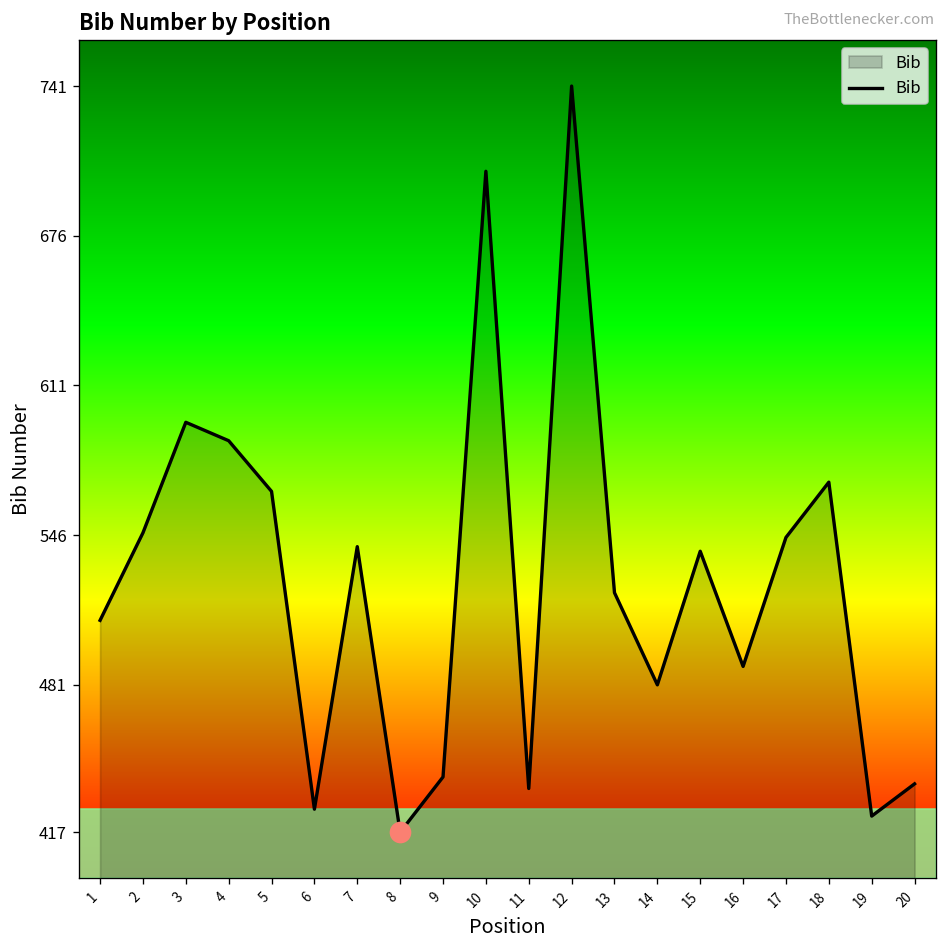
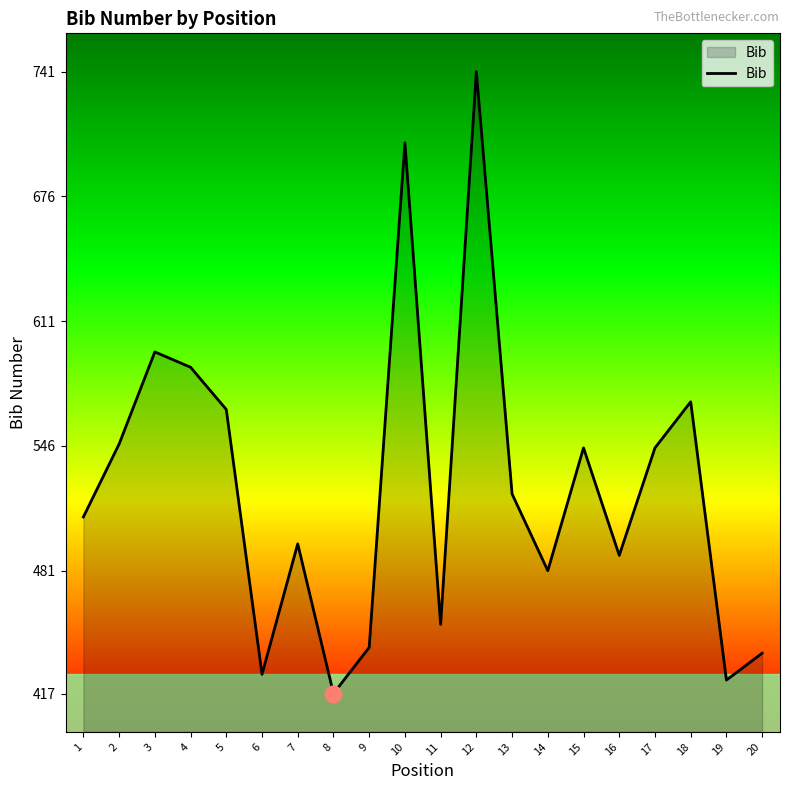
Bib, 7: 541 -> 495
Bib, 11: 436 -> 453
Bib, 15: 539 -> 545
